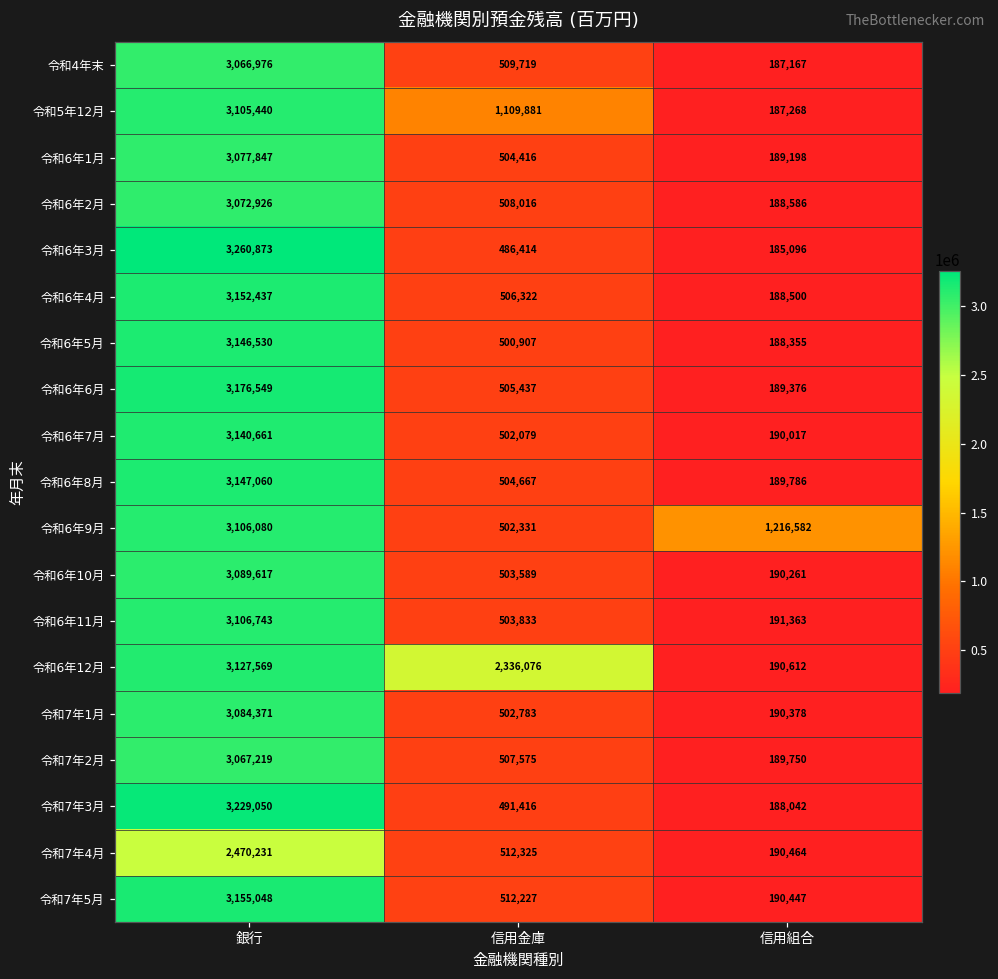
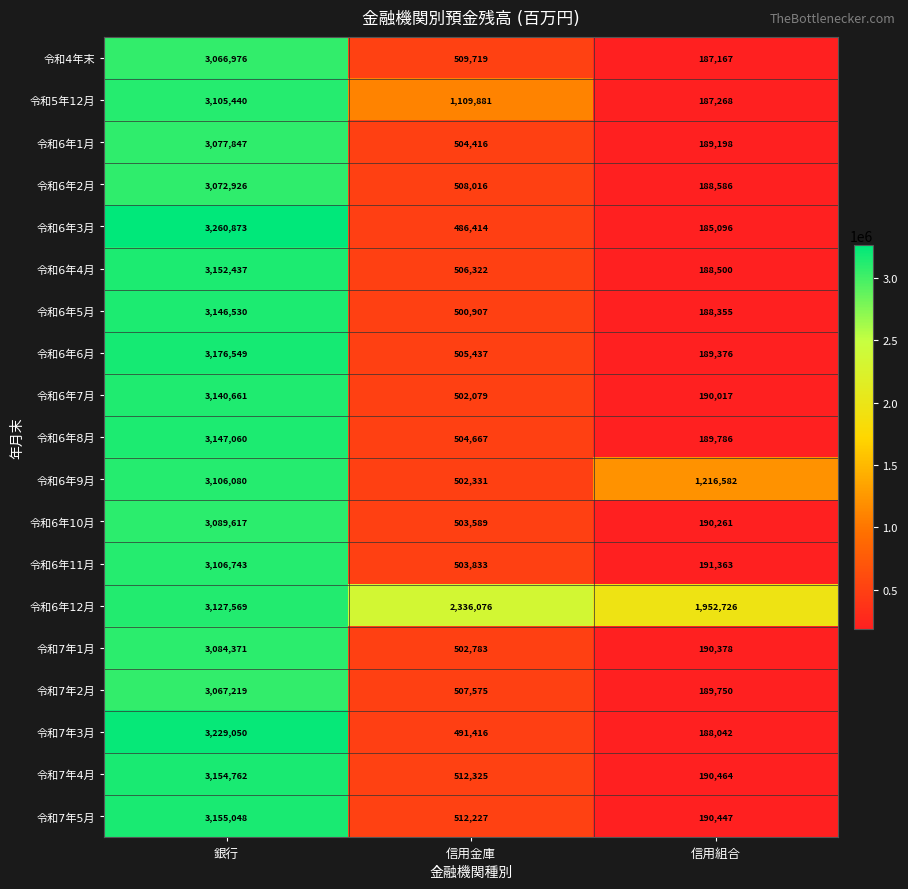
令和6年12月, 信用組合: 190,612 -> 1,952,726
令和7年4月, 銀行: 2,470,231 -> 3,154,762
